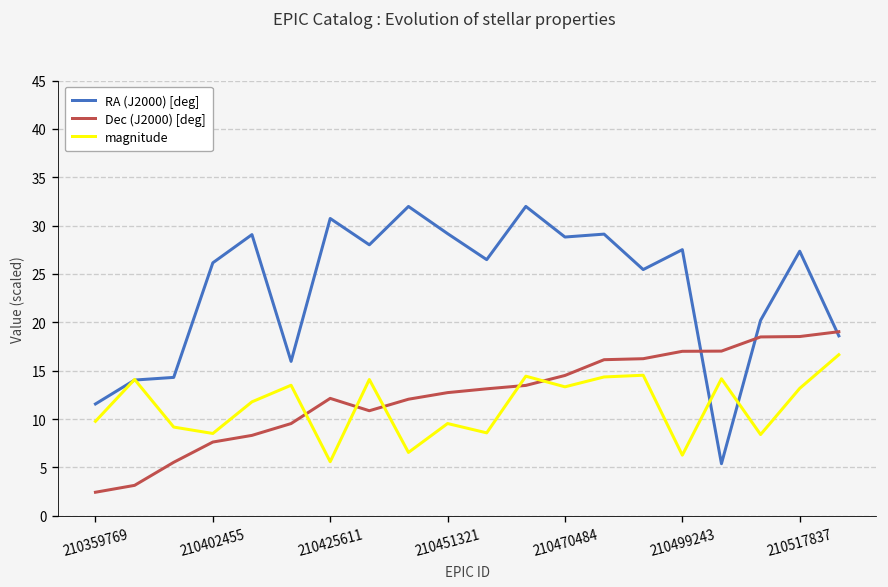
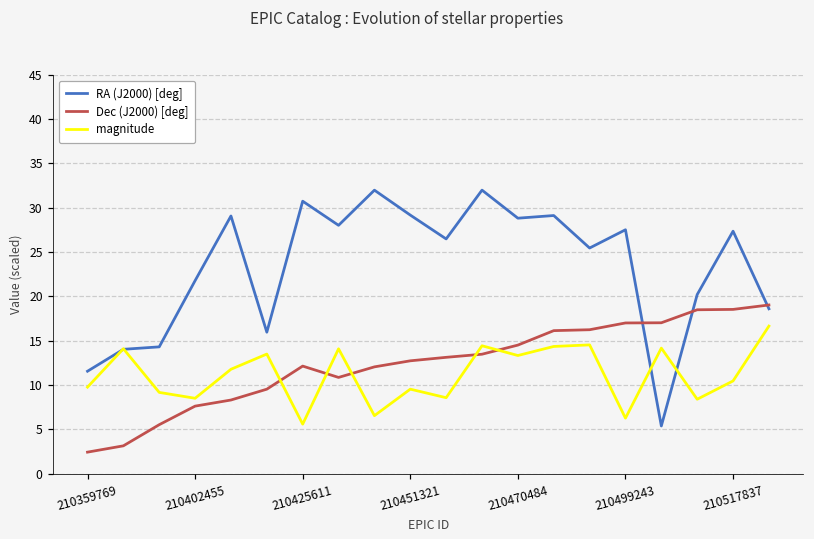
RA (J2000) [deg], 210402455: 26 -> 22
magnitude, 210517837: 13 -> 10
